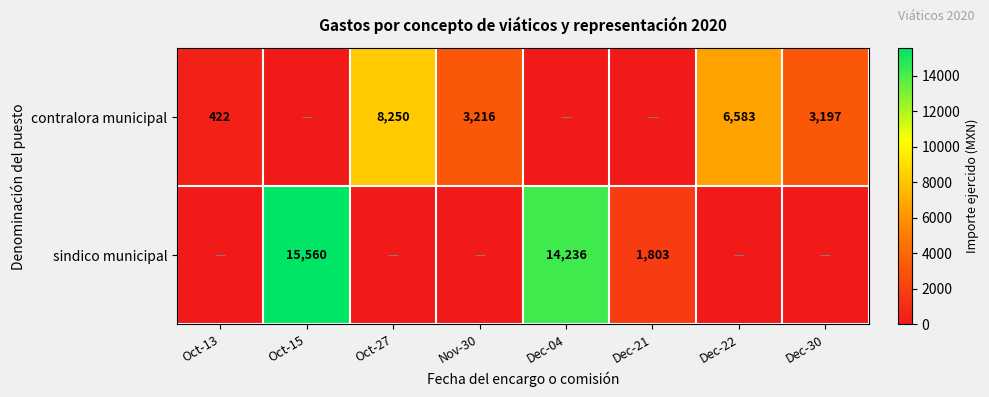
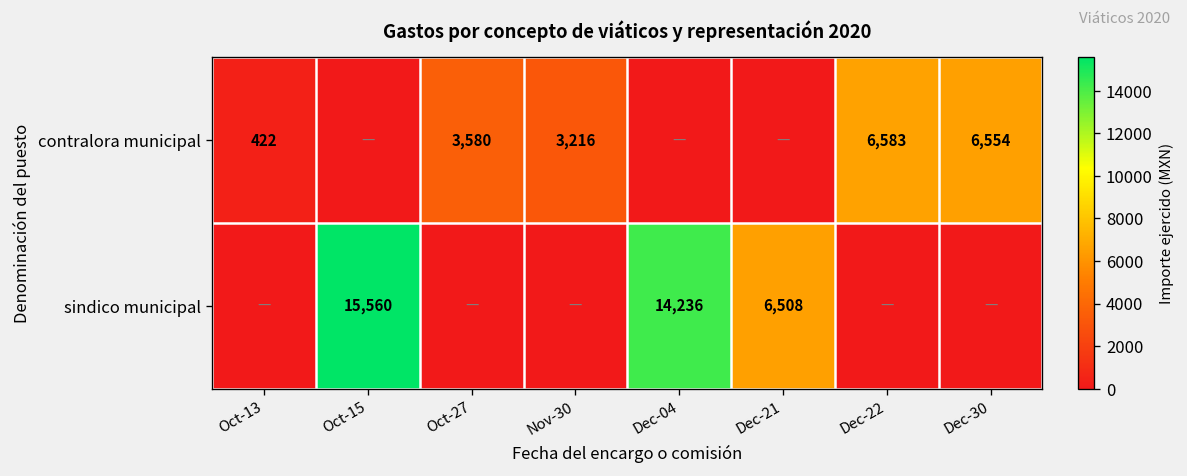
contralora municipal, Oct-27: 8,250 -> 3,580
contralora municipal, Dec-30: 3,197 -> 6,554
sindico municipal, Dec-21: 1,803 -> 6,508
